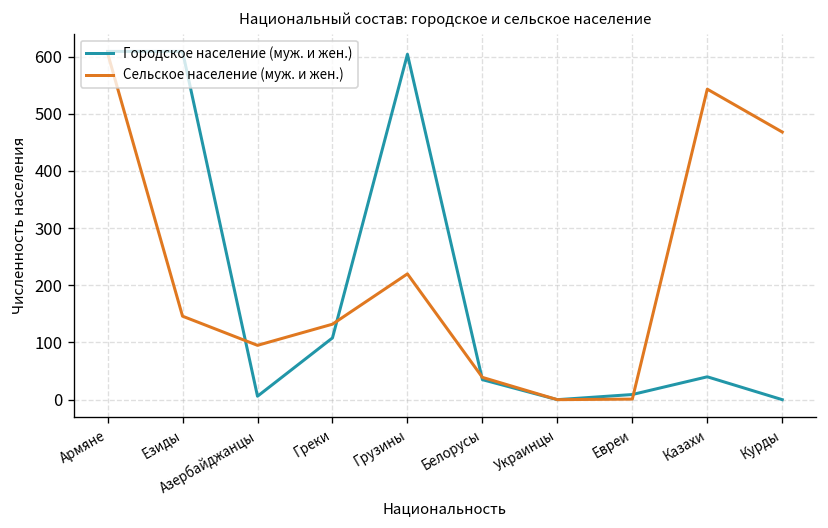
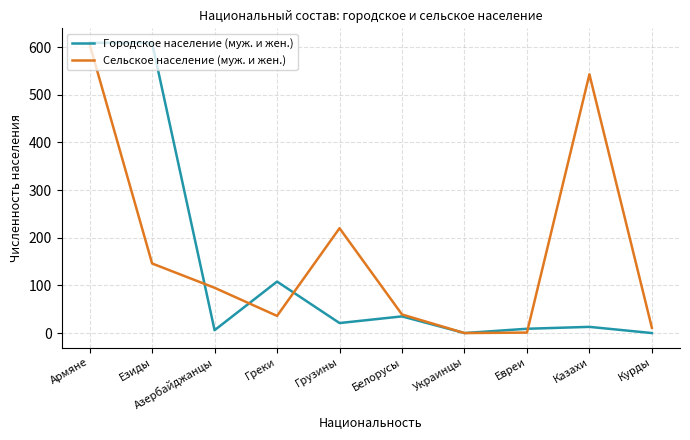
Сельское население (муж. и жен.), Греки: 130 -> 40
Городское население (муж. и жен.), Грузины: 600 -> 20
Городское население (муж. и жен.), Казахи: 40 -> 10
Сельское население (муж. и жен.), Курды: 470 -> 10
